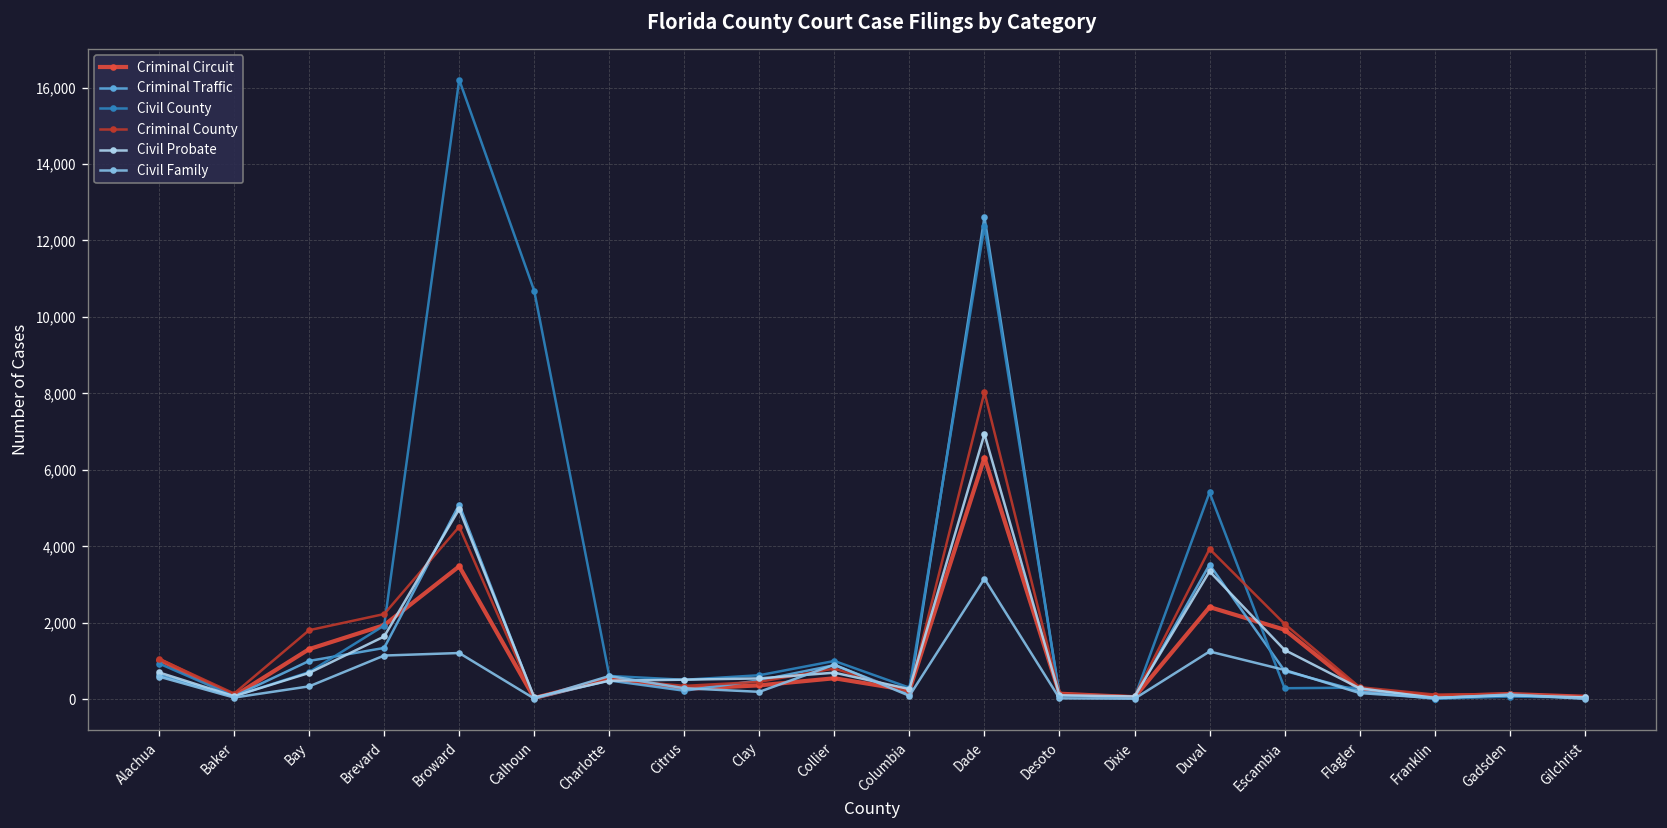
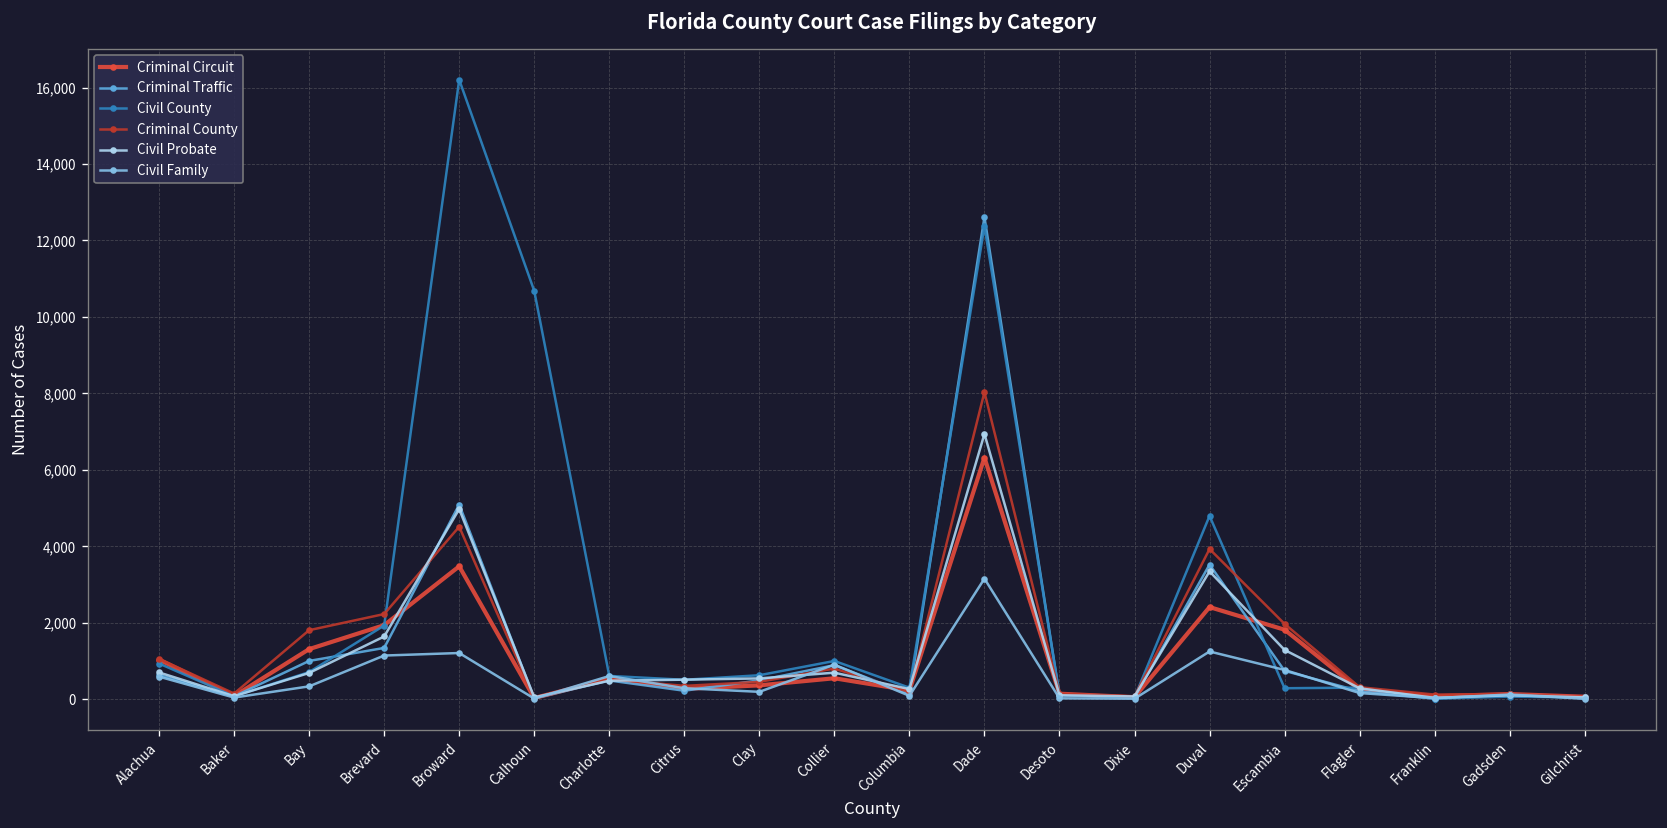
Civil County, Duval: 5,400 -> 4,800
